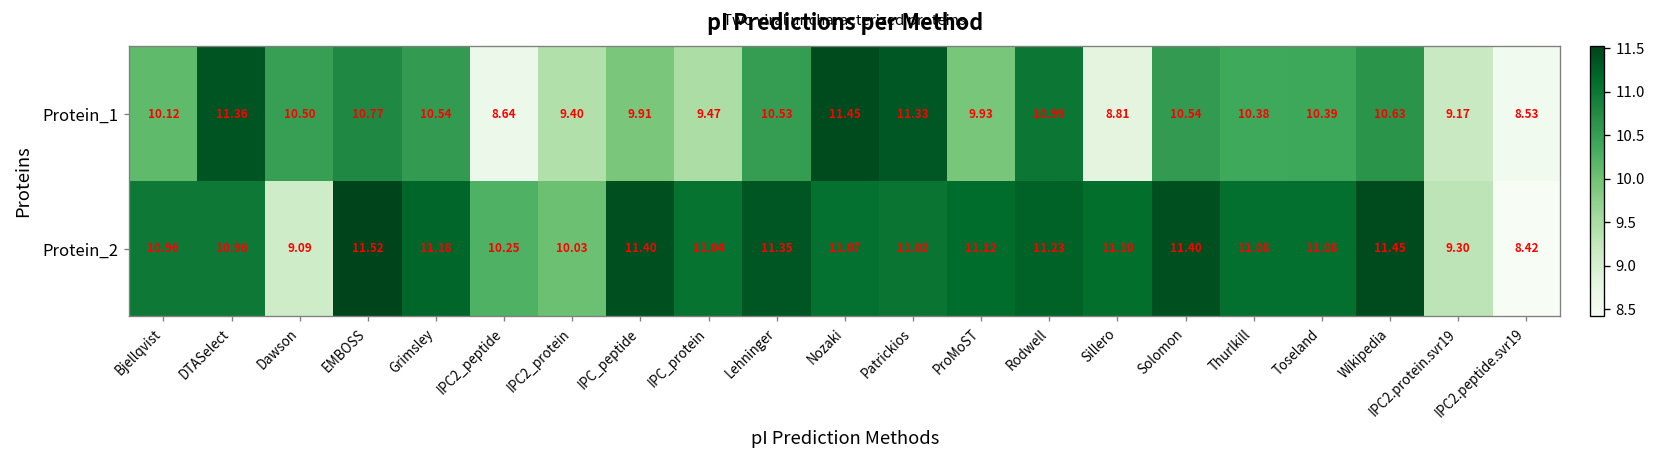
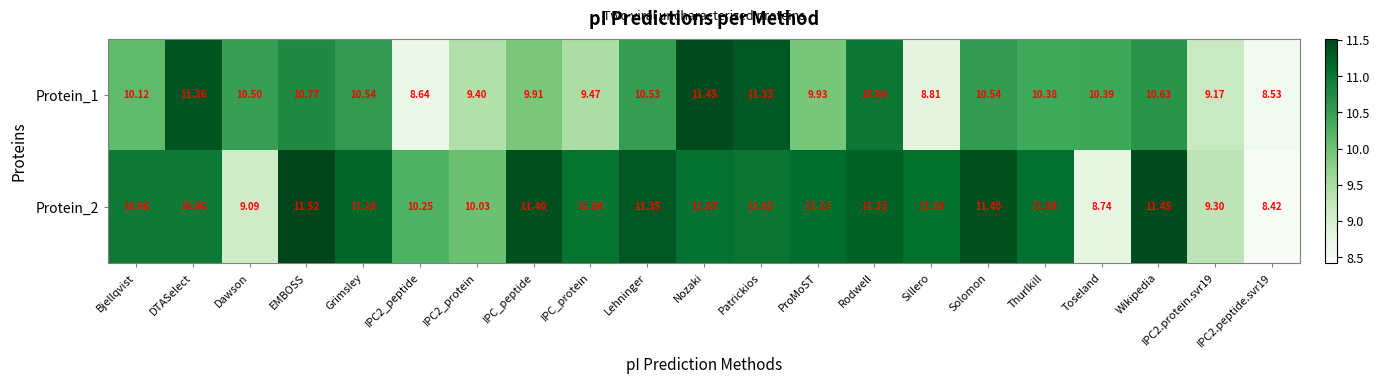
Protein_2, Toseland: 11.08 -> 8.74
